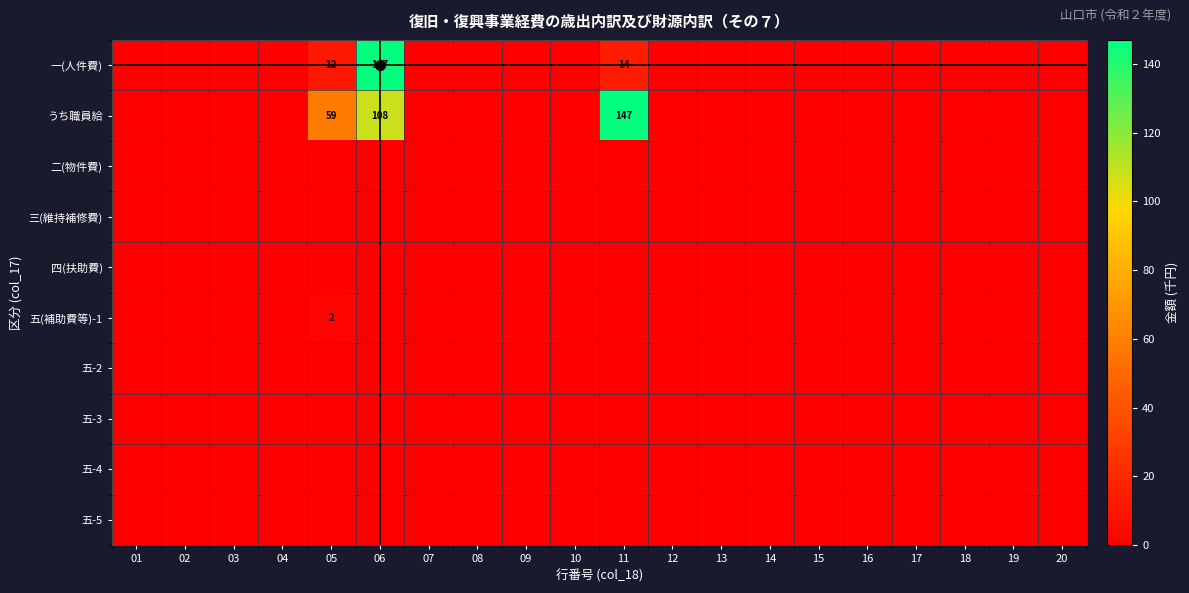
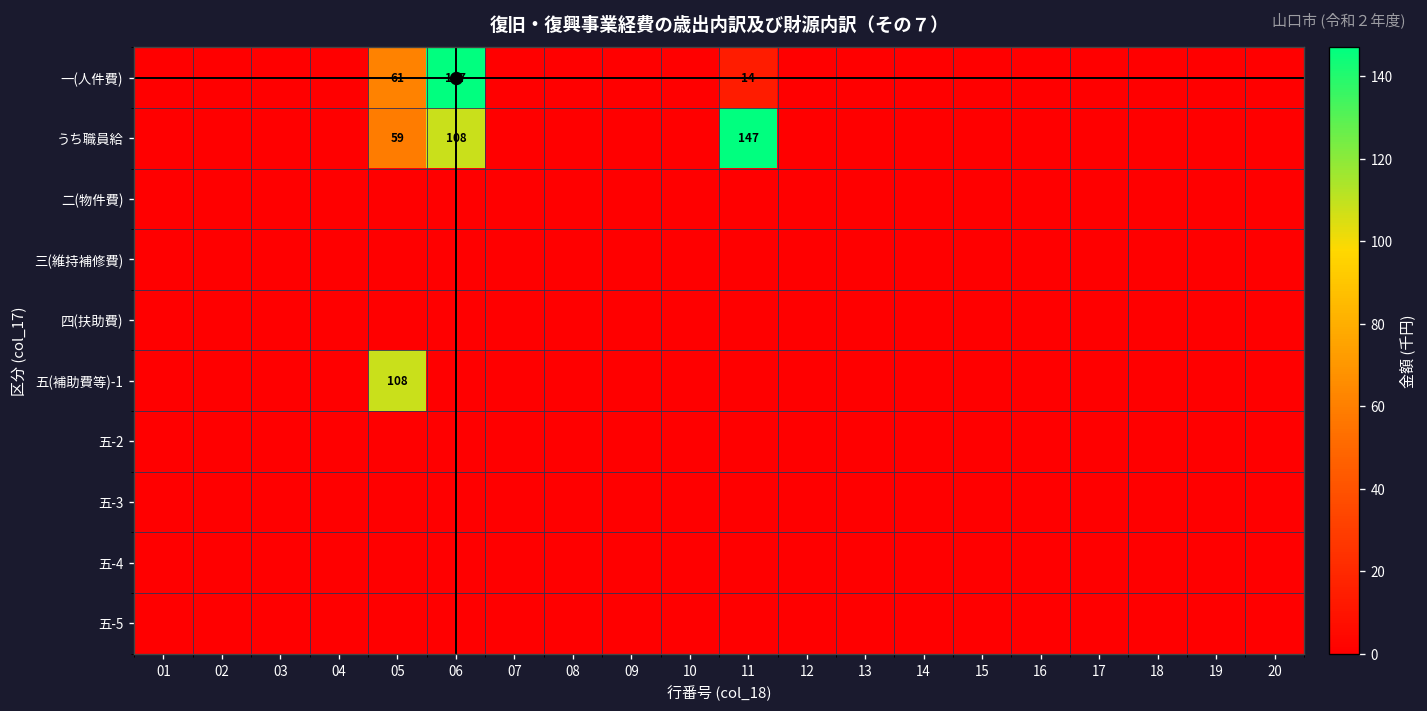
一(人件費), 05: 12 -> 61
五(補助費等)-1, 05: 2 -> 108
